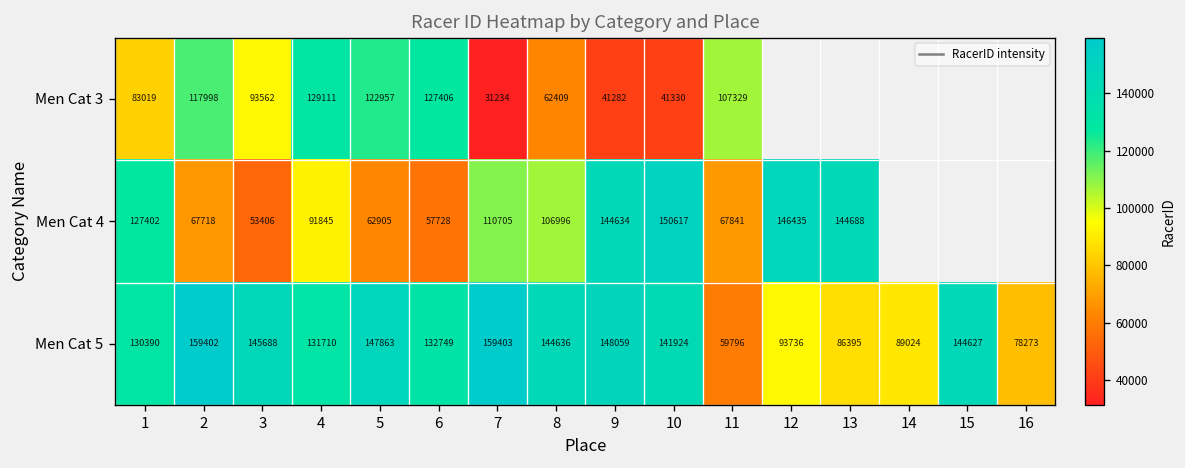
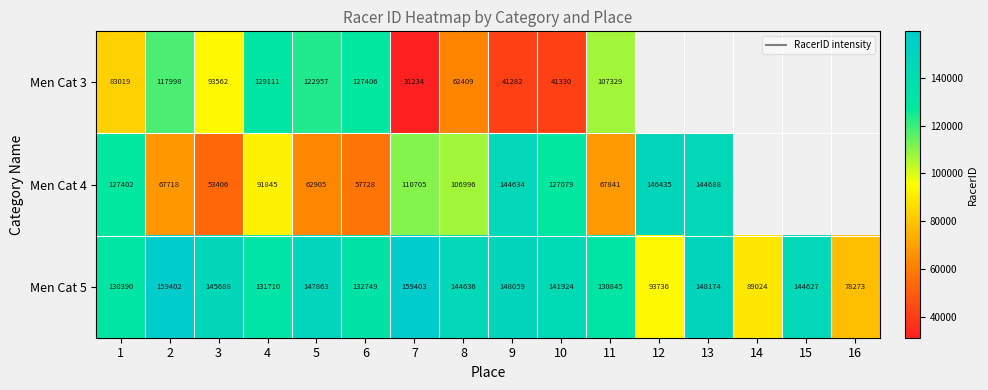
Men Cat 4, 10: 150617 -> 127079
Men Cat 5, 11: 59796 -> 130845
Men Cat 5, 13: 86395 -> 148174
